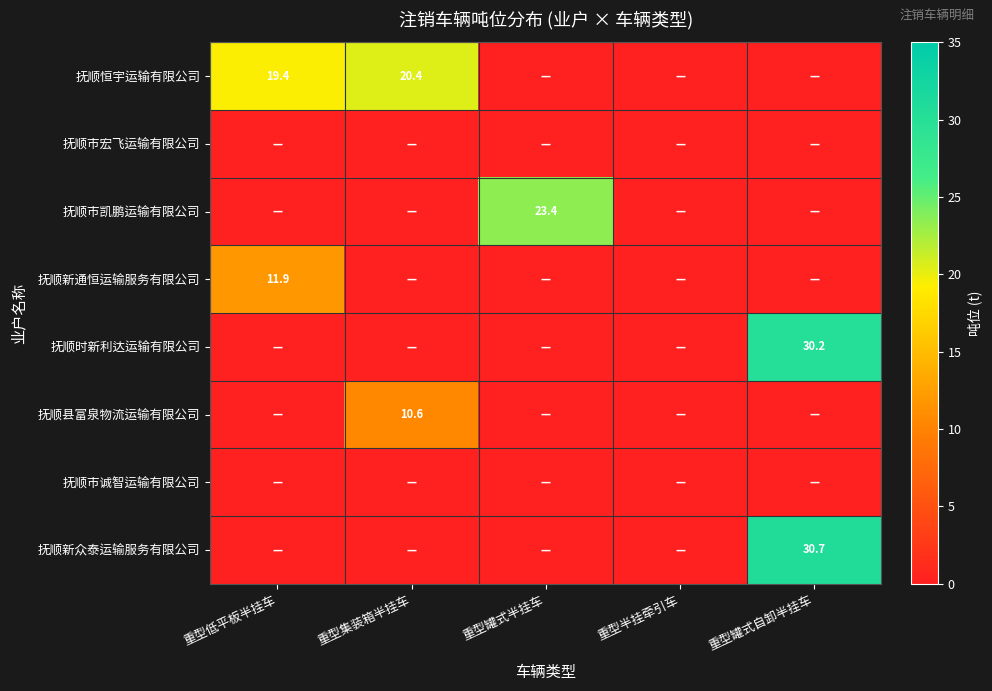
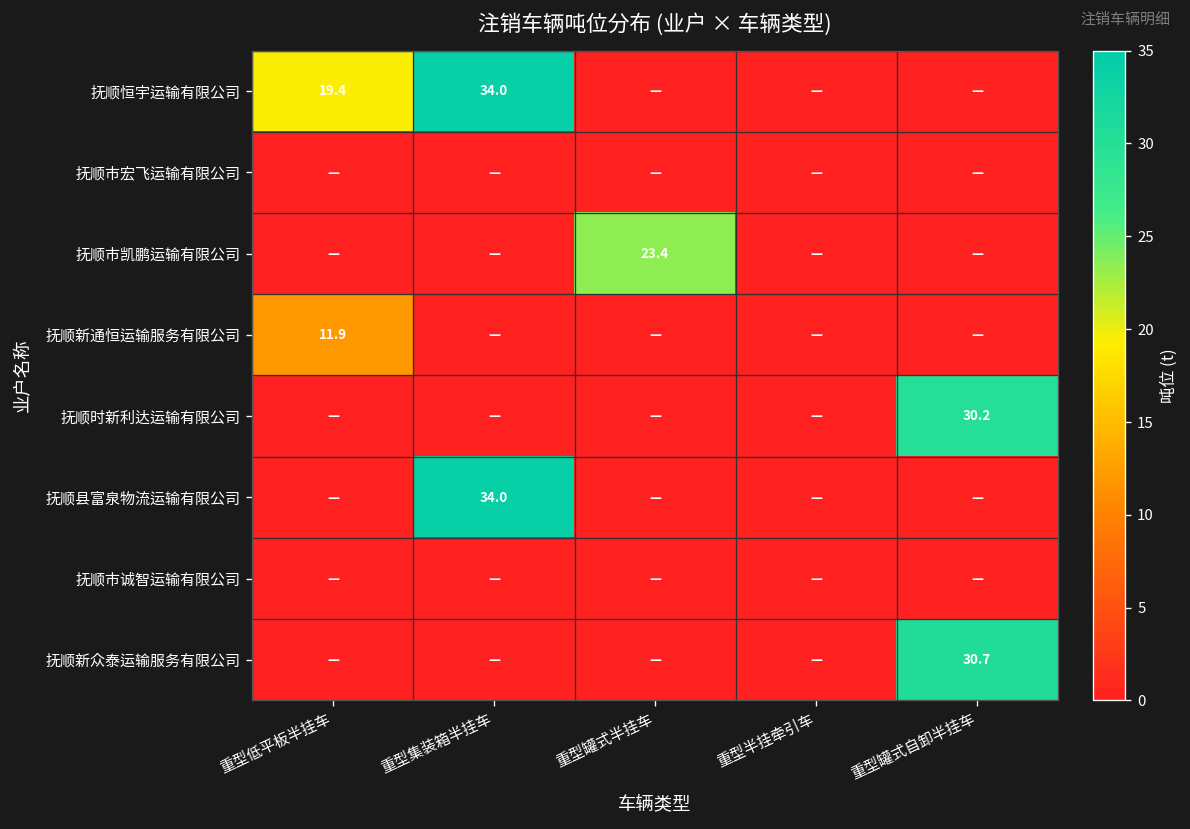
抚顺恒宇运输有限公司, 重型集装箱半挂车: 20.4 -> 34.0
抚顺县富泉物流运输有限公司, 重型集装箱半挂车: 10.6 -> 34.0
